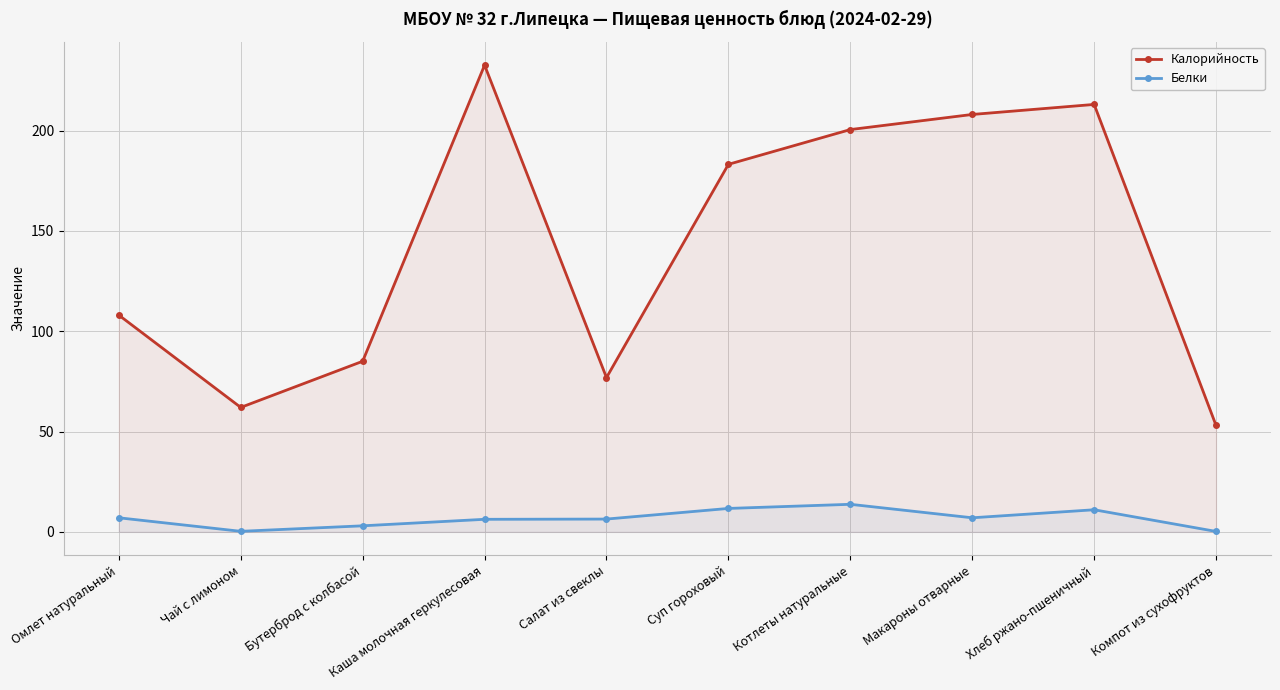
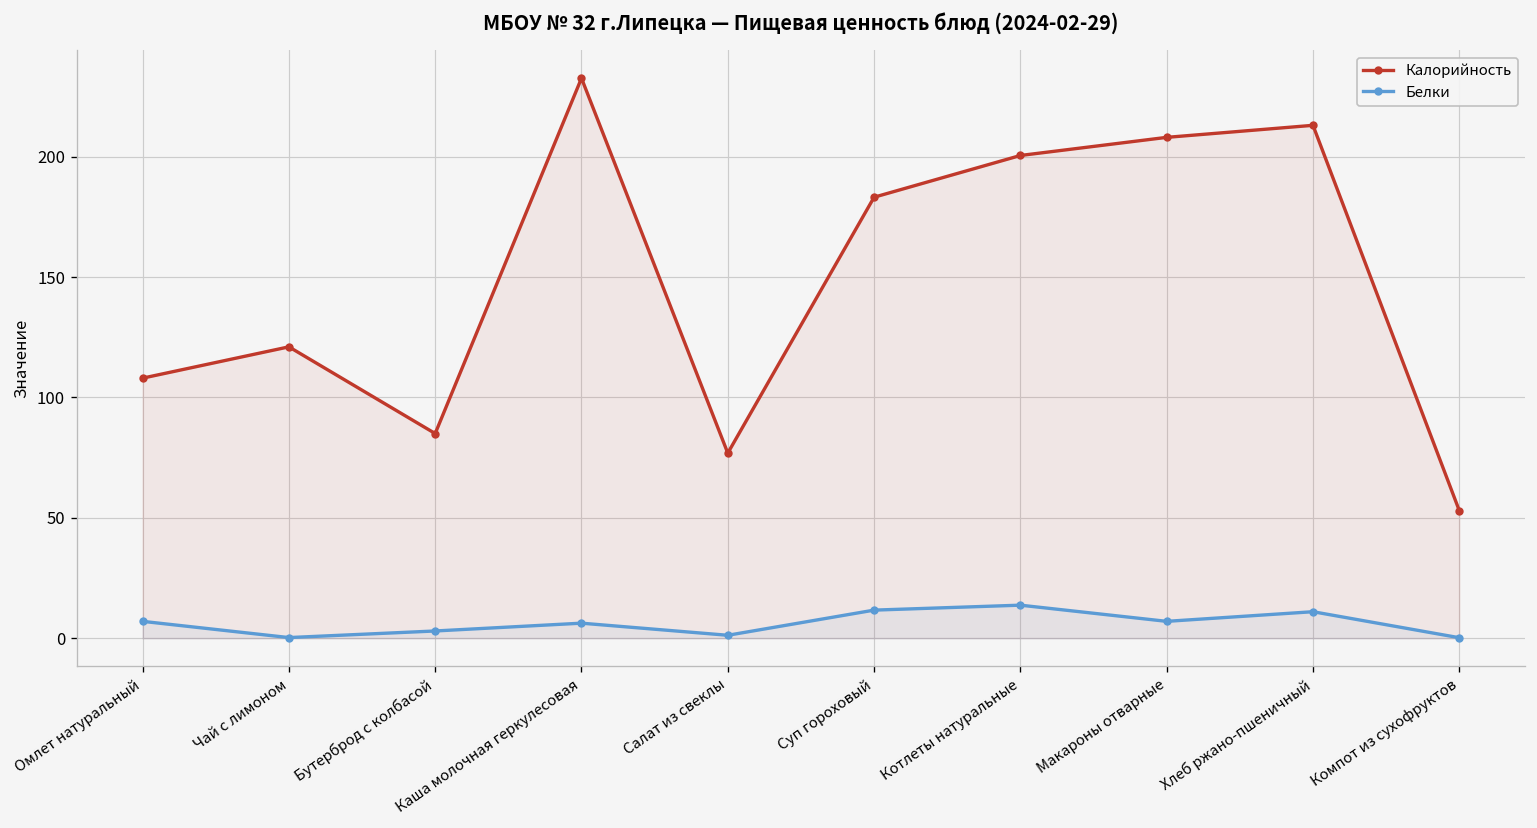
Калорийность, Чай с лимоном: 62 -> 121
Белки, Салат из свеклы: 6 -> 1
